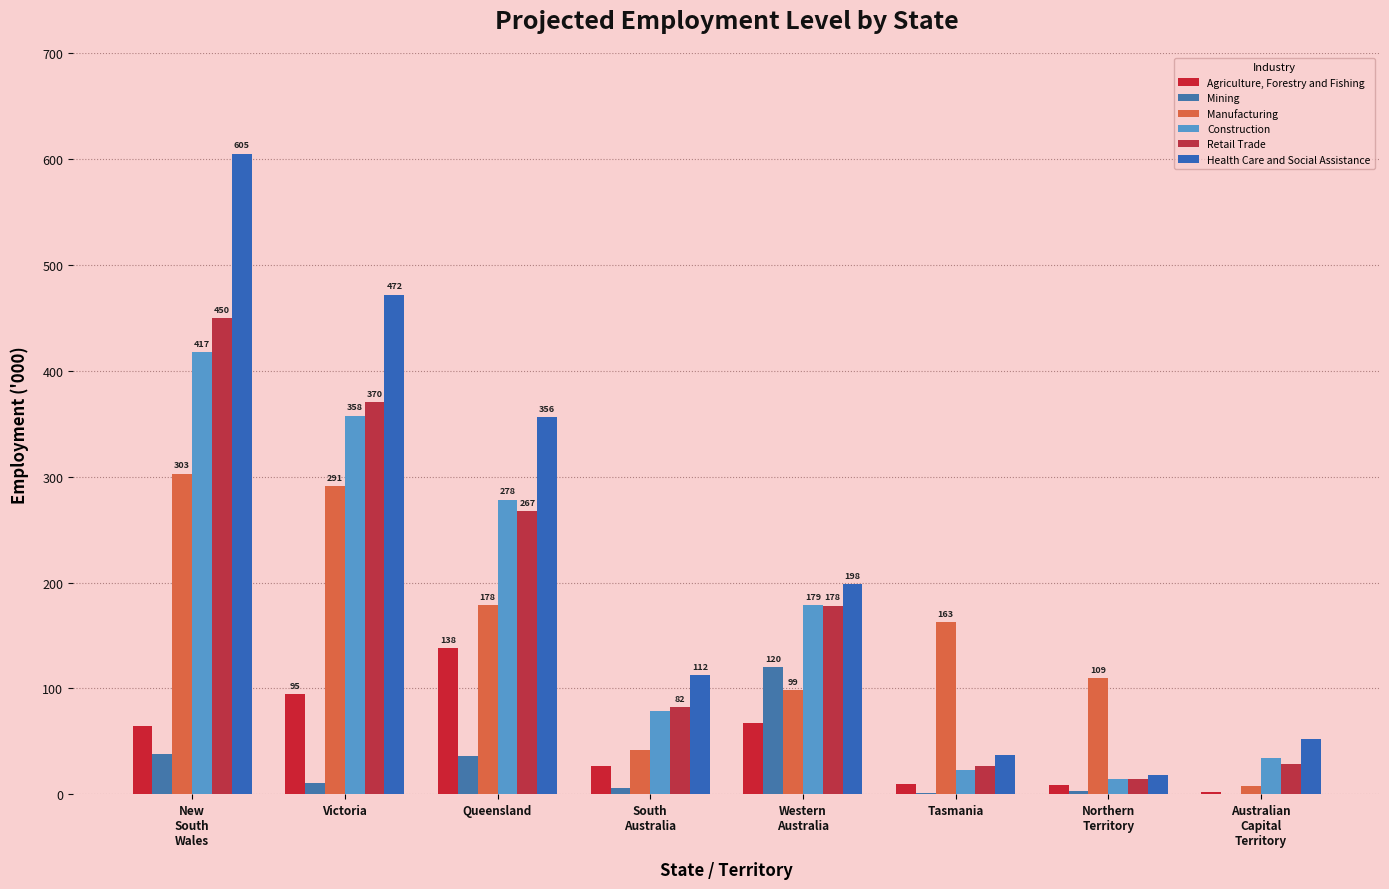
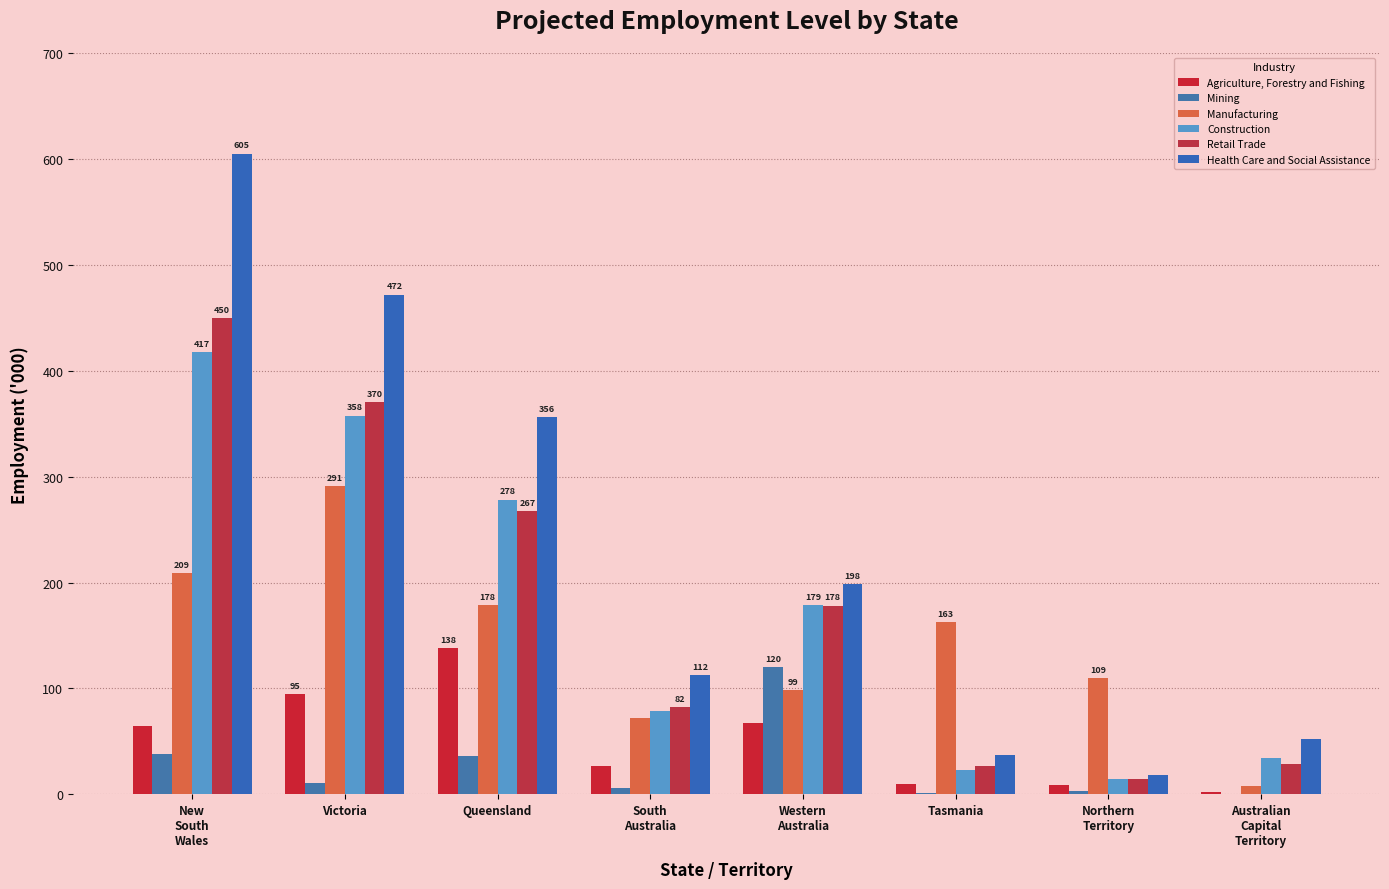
Manufacturing, New South Wales: 303 -> 209
Manufacturing, South Australia: 42 -> 72
